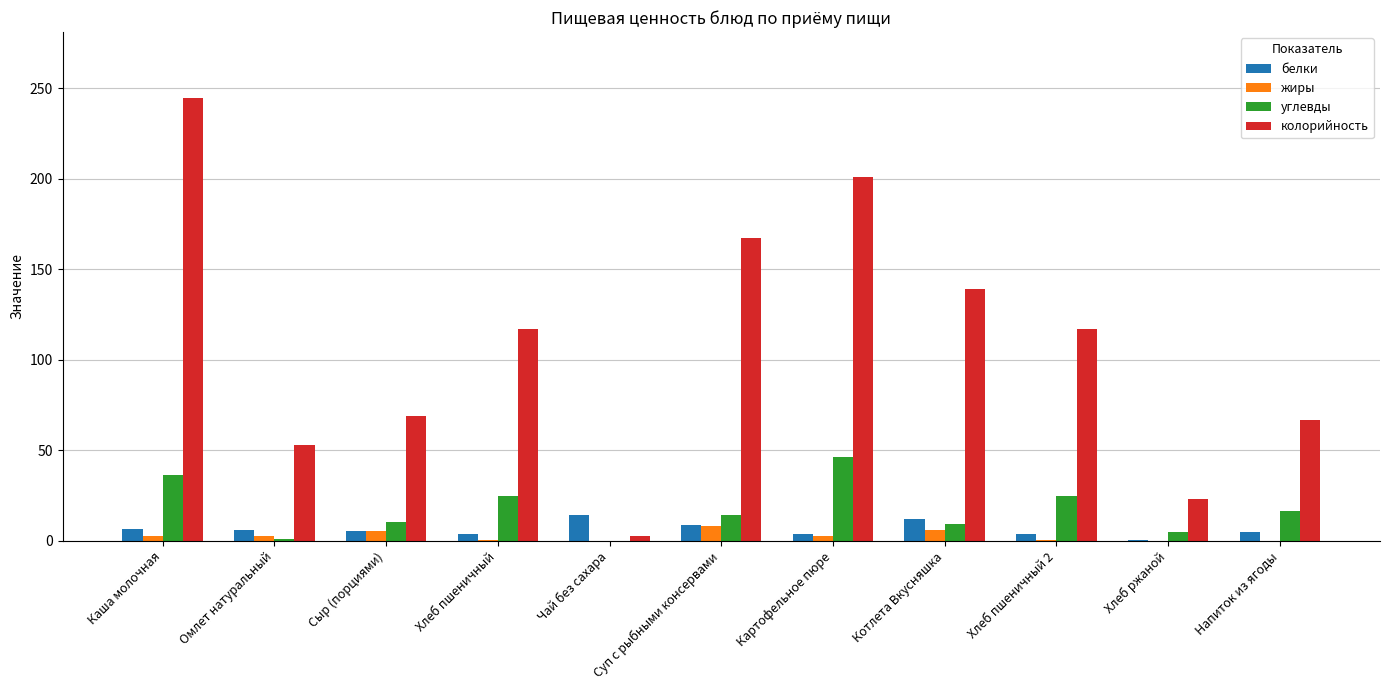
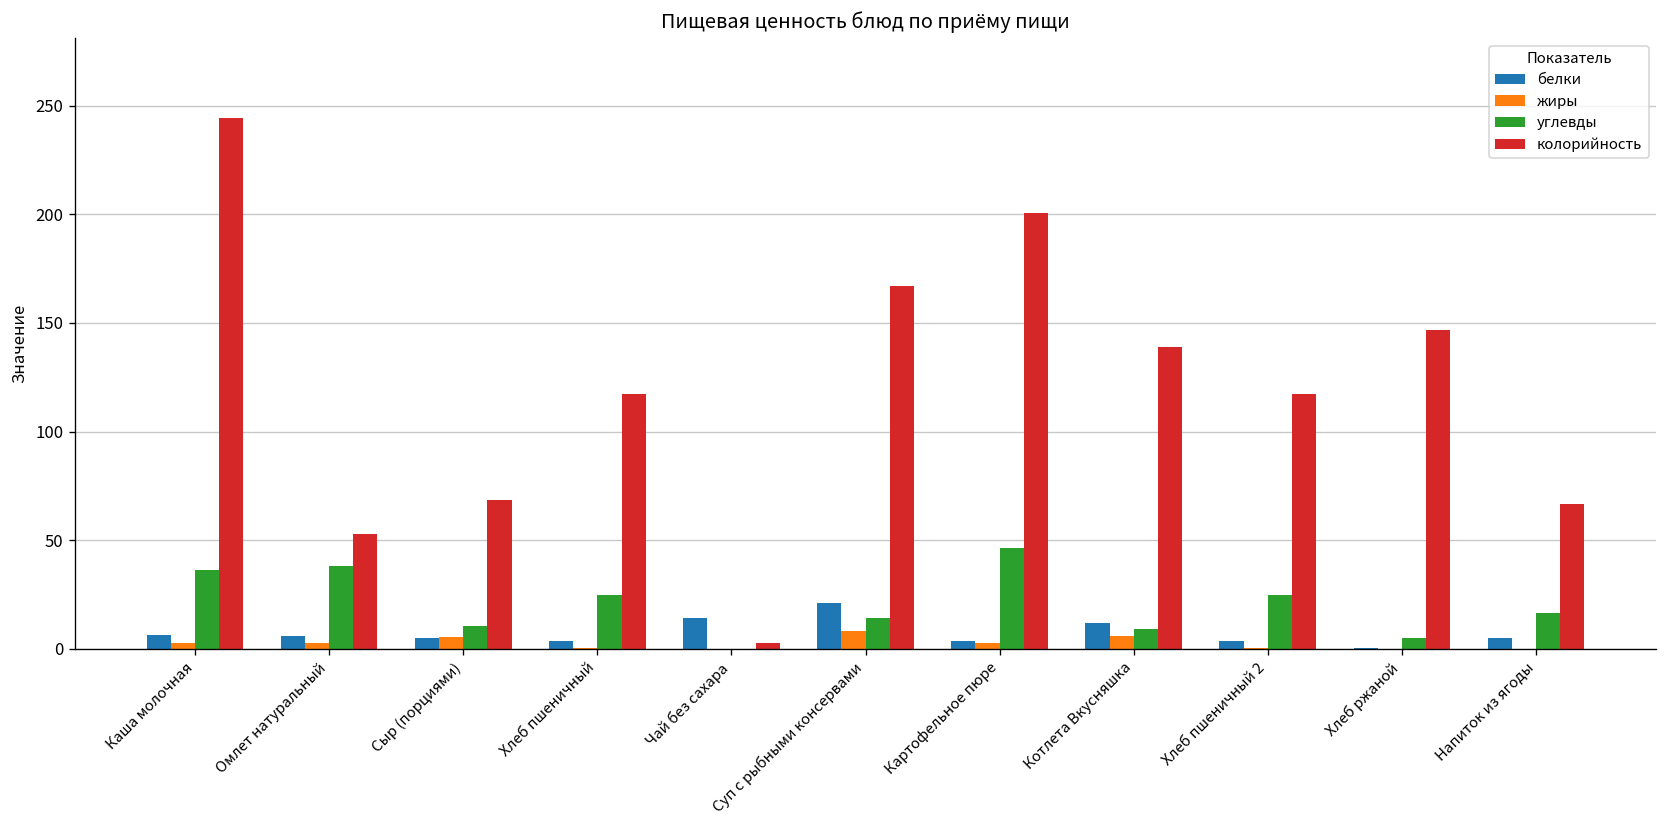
углевды, Омлет натуральный: 1 -> 38
белки, Суп с рыбными консервами: 9 -> 21
колорийность, Хлеб ржаной: 23 -> 147
